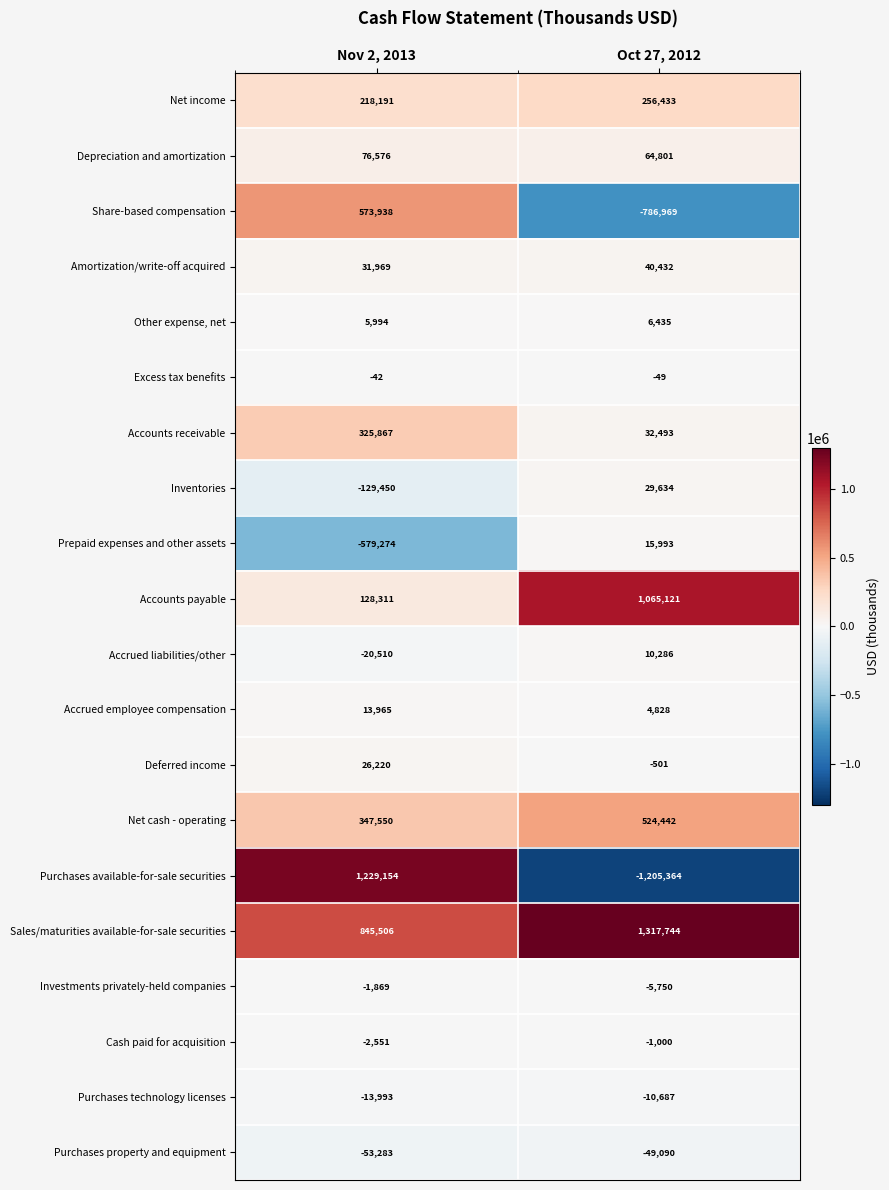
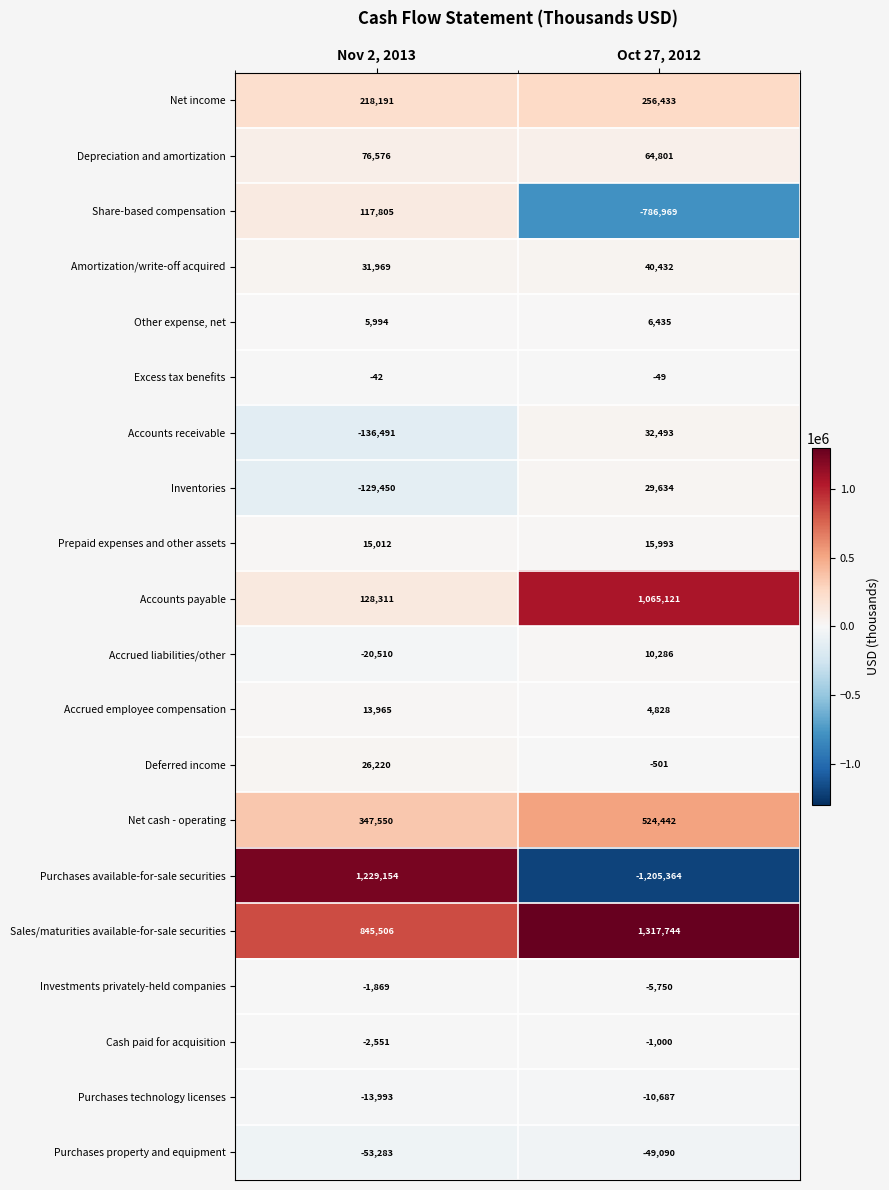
Share-based compensation, Nov 2, 2013: 573,938 -> 117,805
Accounts receivable, Nov 2, 2013: 325,867 -> -136,491
Prepaid expenses and other assets, Nov 2, 2013: -579,274 -> 15,012
